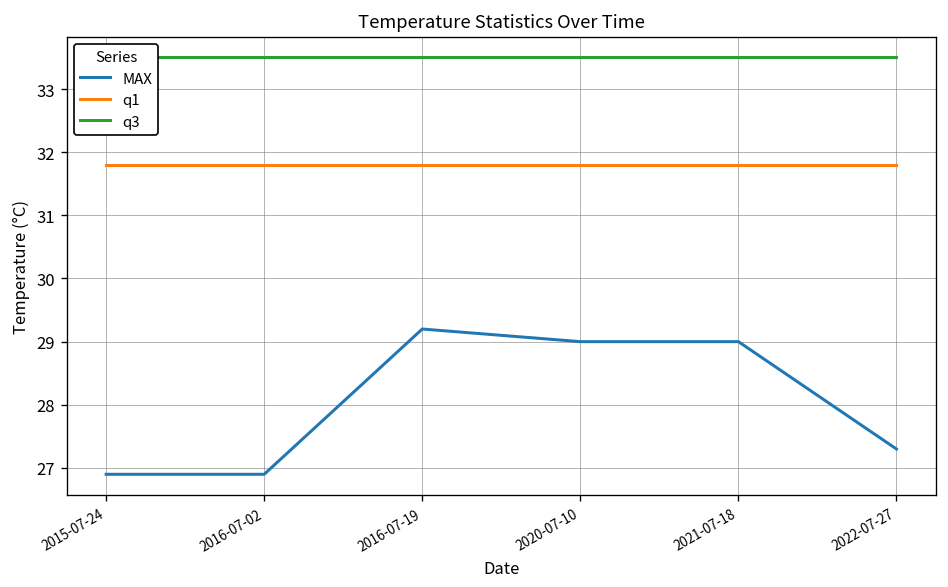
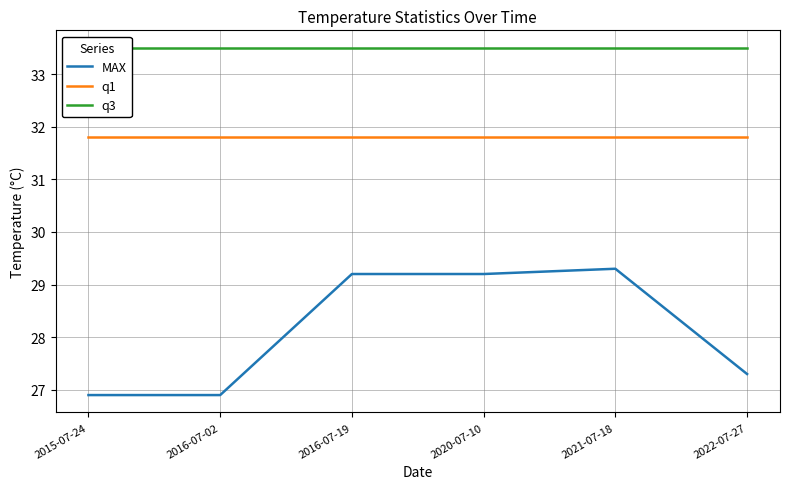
MAX, 2020-07-10: 29.0 -> 29.2
MAX, 2021-07-18: 29.0 -> 29.3
